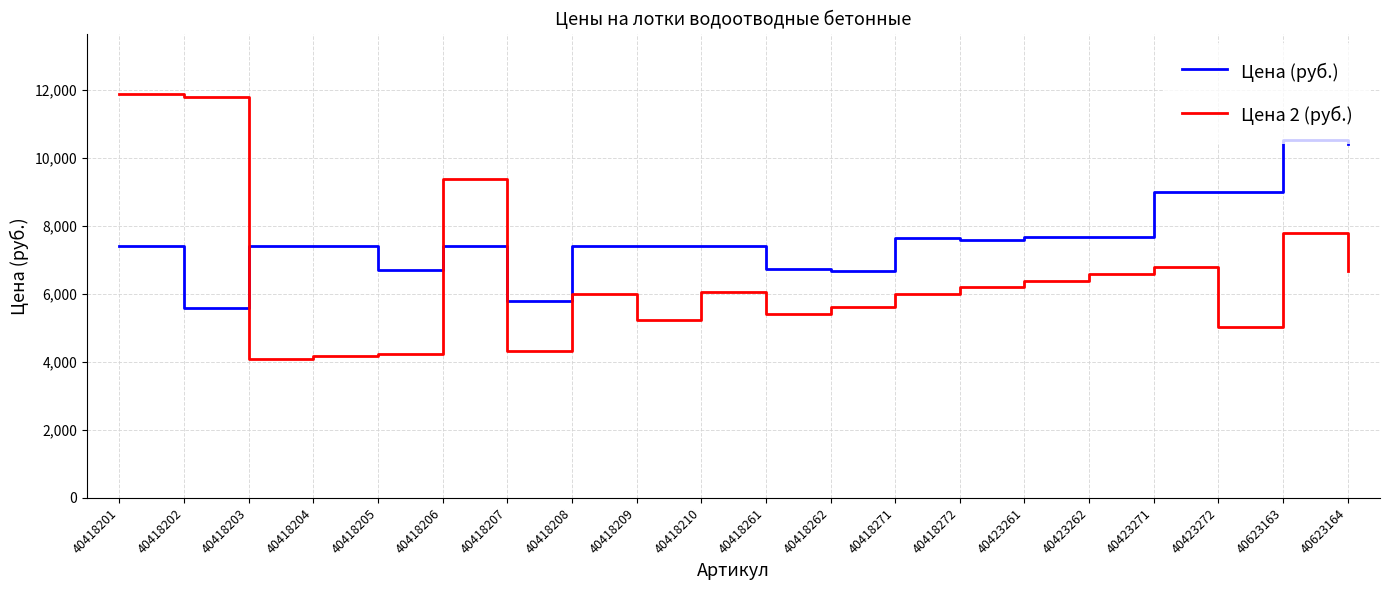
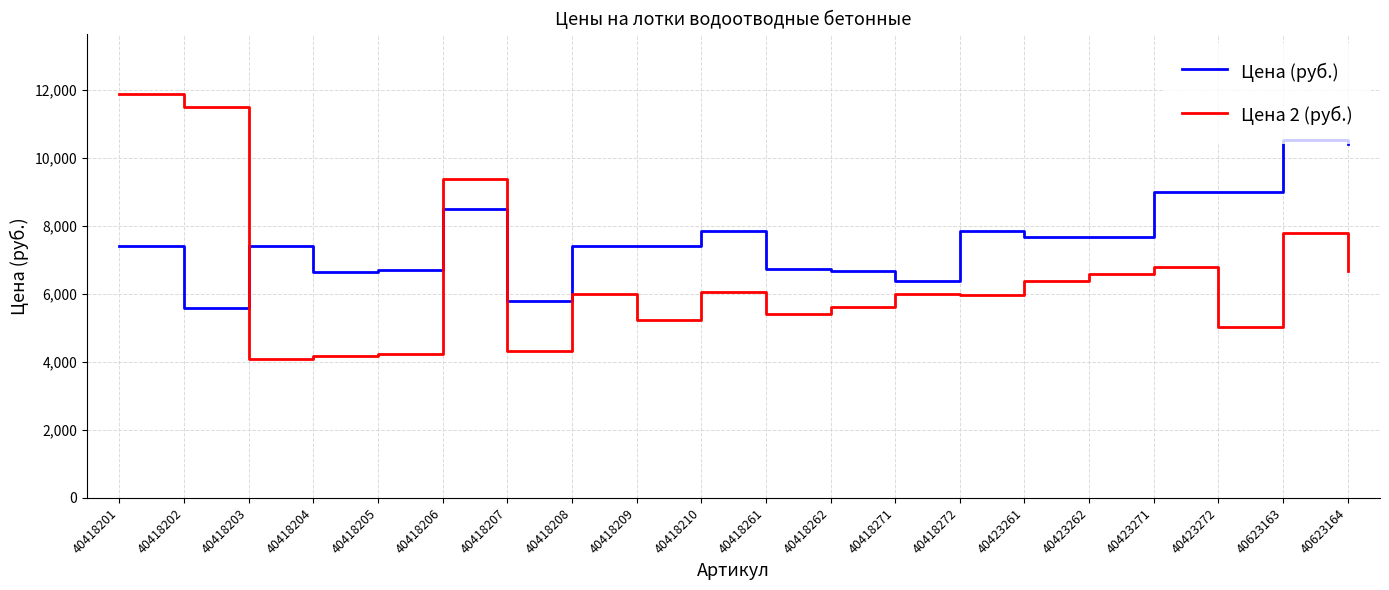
Цена 2 (руб.), 40418202: 11,800 -> 11,500
Цена (руб.), 40418204: 7,400 -> 6,700
Цена (руб.), 40418206: 7,400 -> 8,500
Цена (руб.), 40418210: 7,400 -> 7,900
Цена (руб.), 40418271: 7,600 -> 6,400
Цена (руб.), 40418272: 7,600 -> 7,900
Цена 2 (руб.), 40418272: 6,200 -> 6,000
